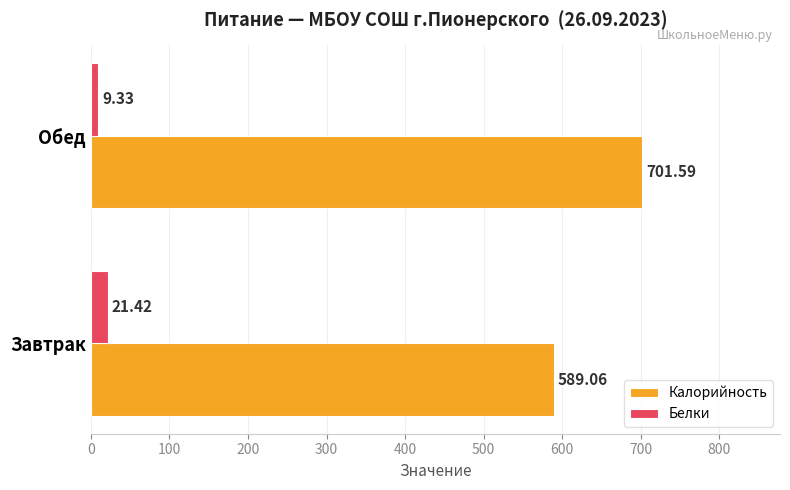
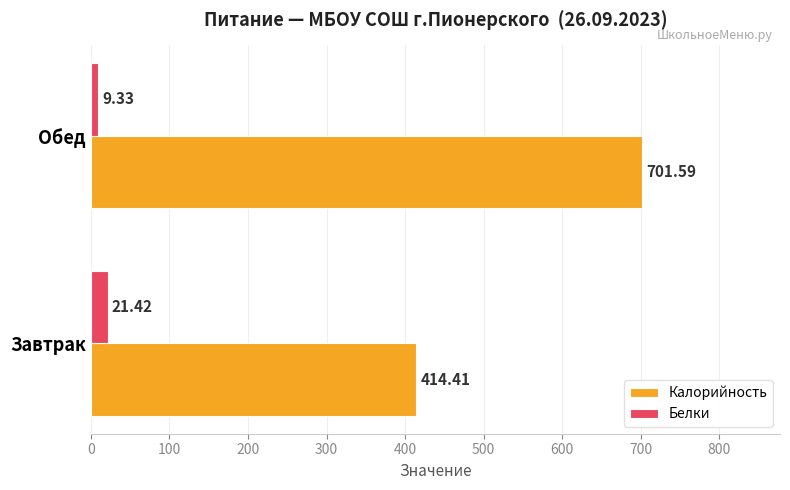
Калорийность, Завтрак: 589.06 -> 414.41
